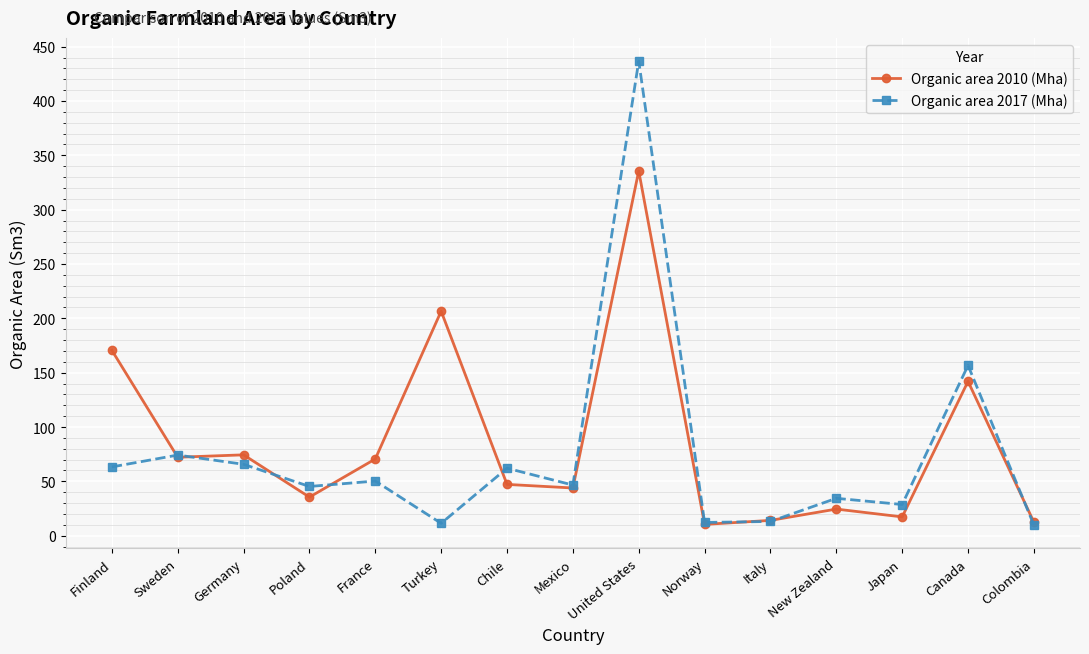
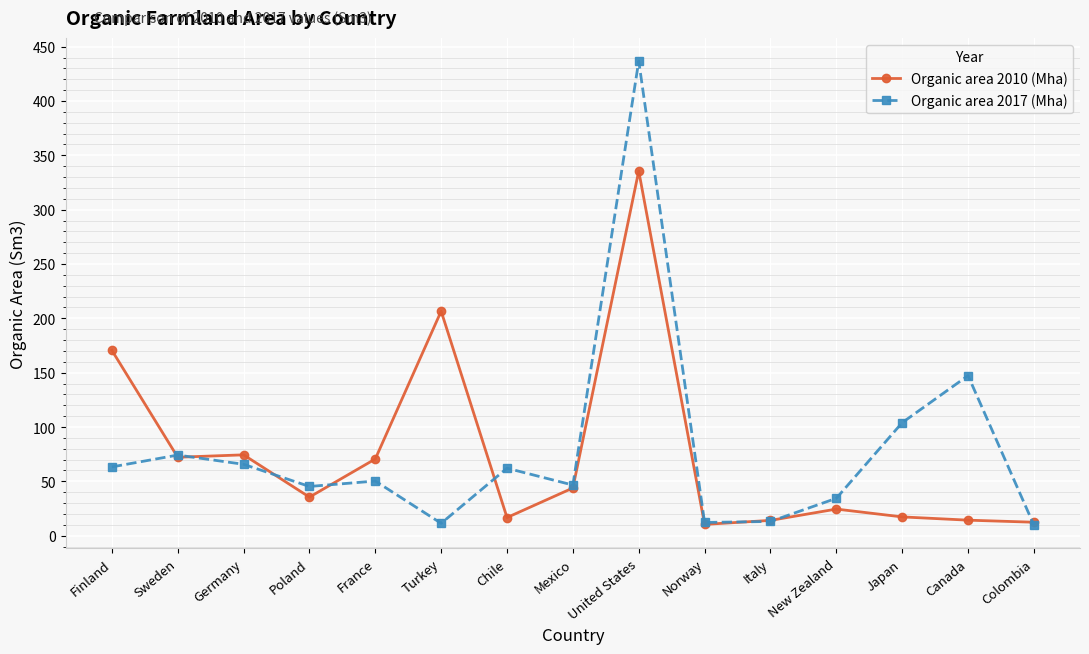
Organic area 2010 (Mha), Chile: 47 -> 17
Organic area 2017 (Mha), Japan: 29 -> 104
Organic area 2010 (Mha), Canada: 142 -> 14
Organic area 2017 (Mha), Canada: 157 -> 147
